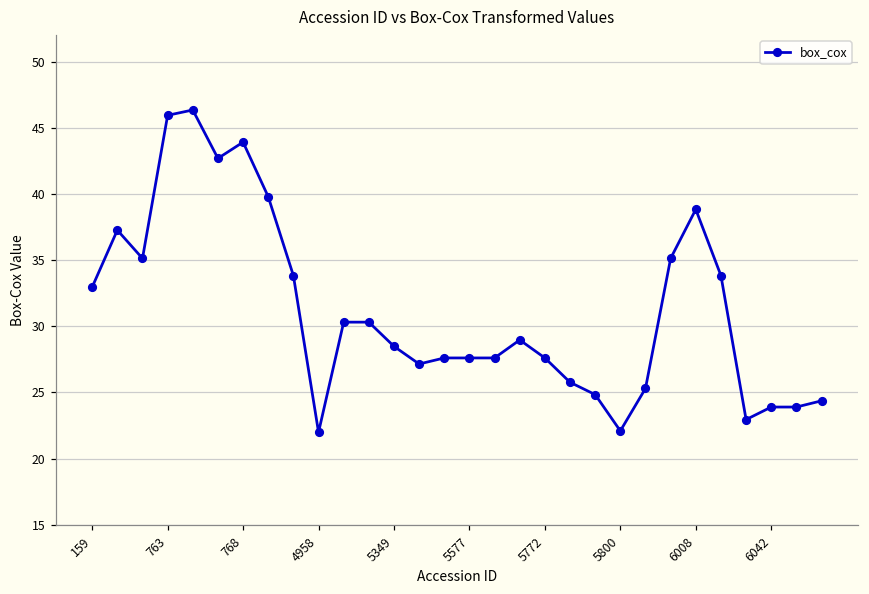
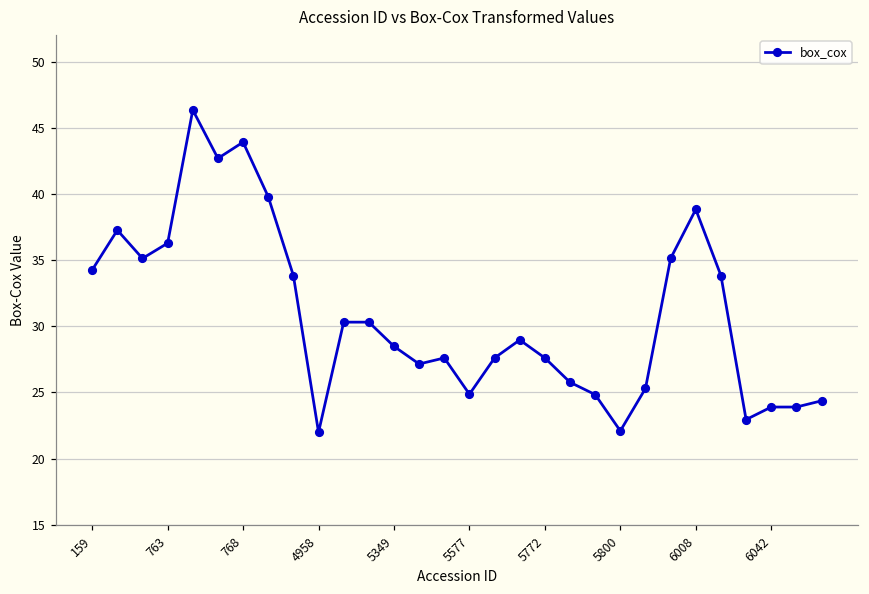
159: 33.0 -> 34.3
763: 46.0 -> 36.3
5577: 27.6 -> 24.9
